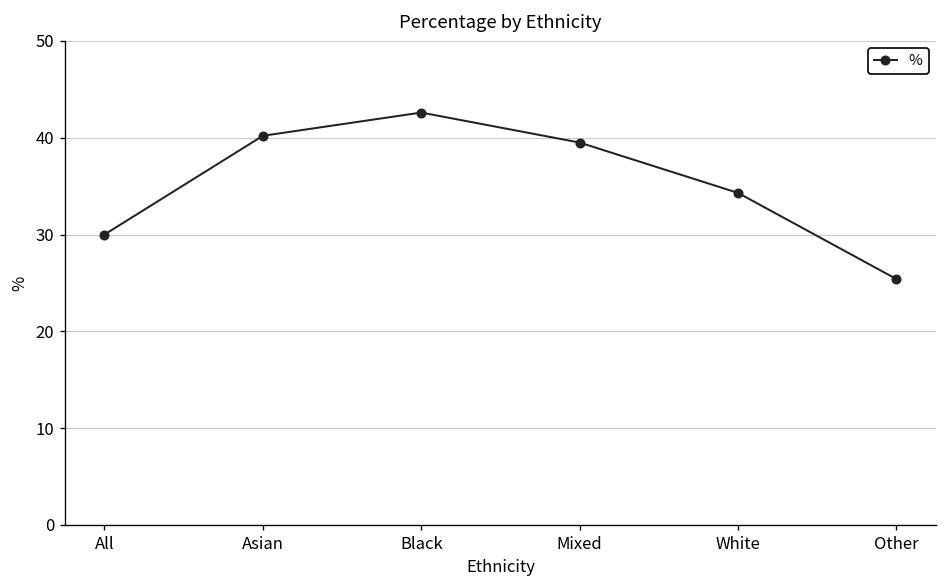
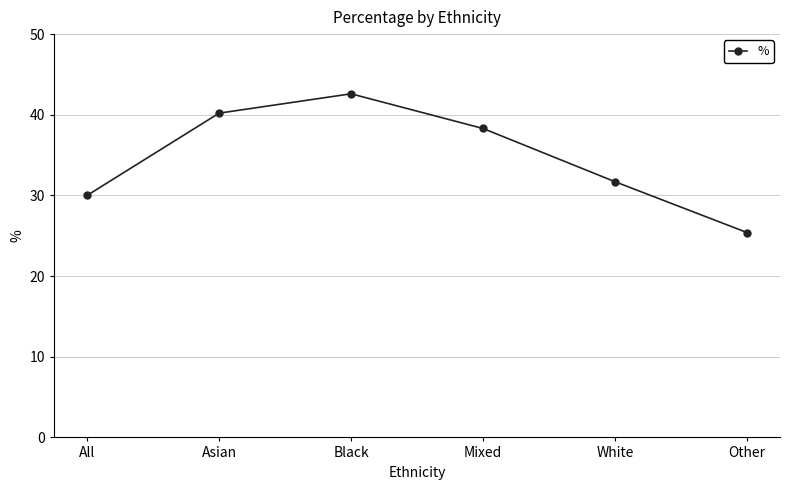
Mixed: 40 -> 38
White: 34 -> 32
